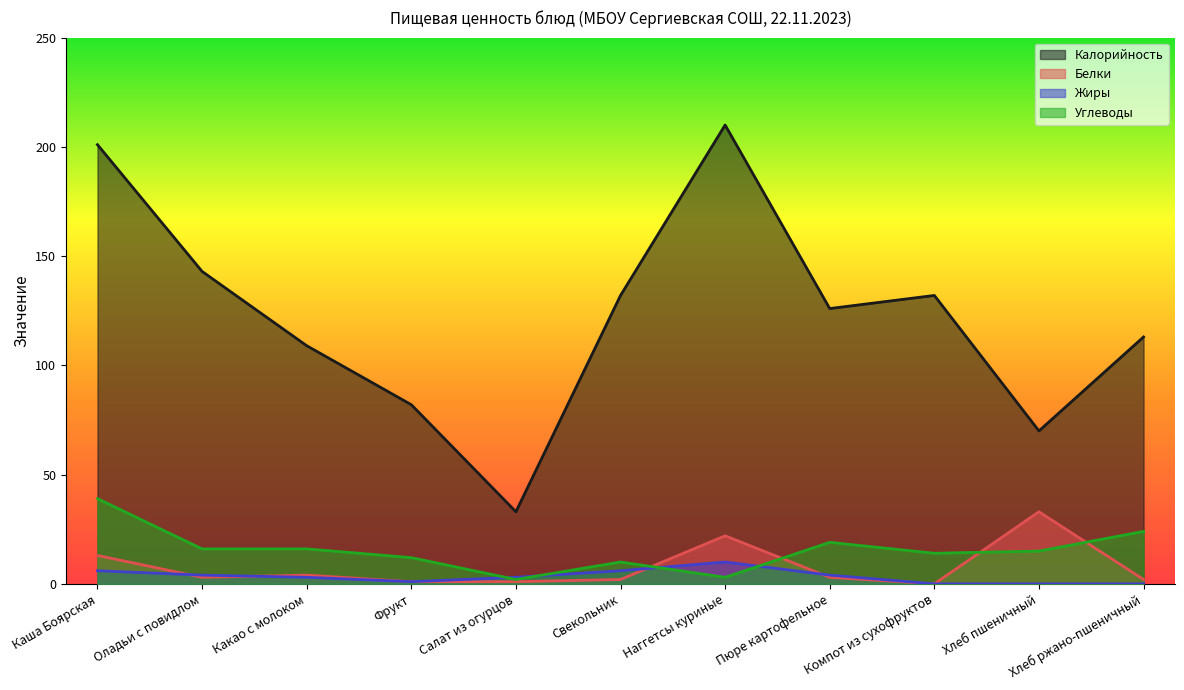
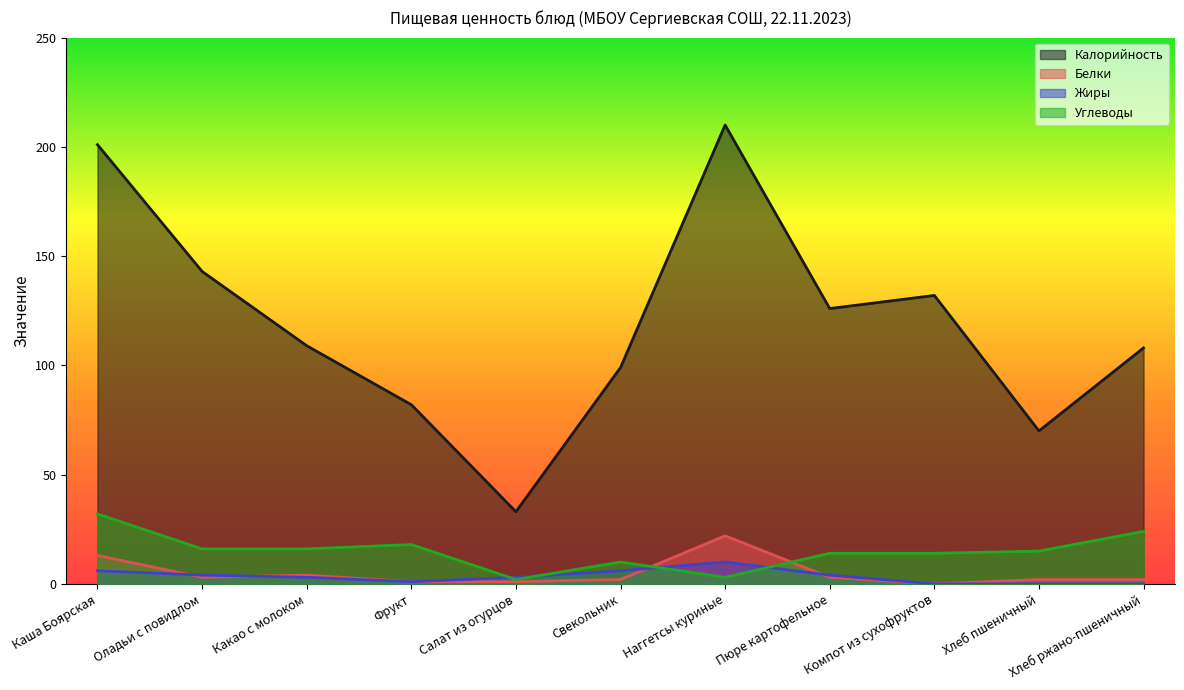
Углеводы, Каша Боярская: 39 -> 32
Углеводы, Фрукт: 12 -> 18
Калорийность, Свекольник: 132 -> 99
Углеводы, Пюре картофельное: 19 -> 14
Белки, Хлеб пшеничный: 33 -> 2
Калорийность, Хлеб ржано-пшеничный: 113 -> 108
